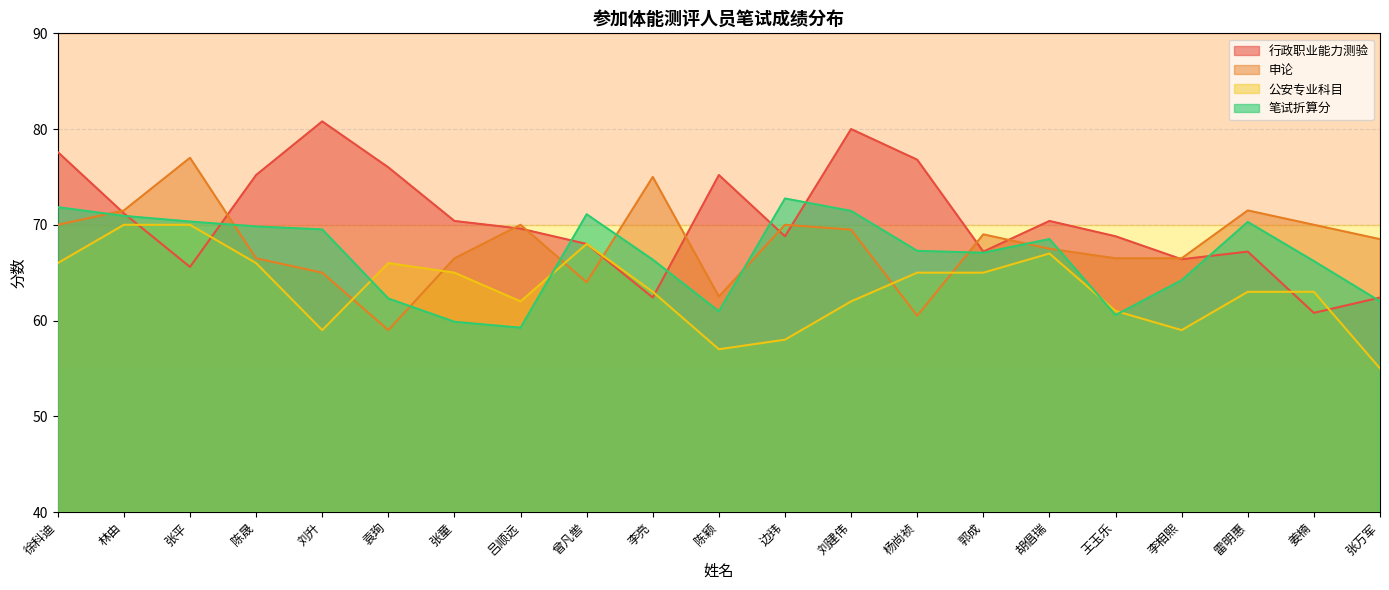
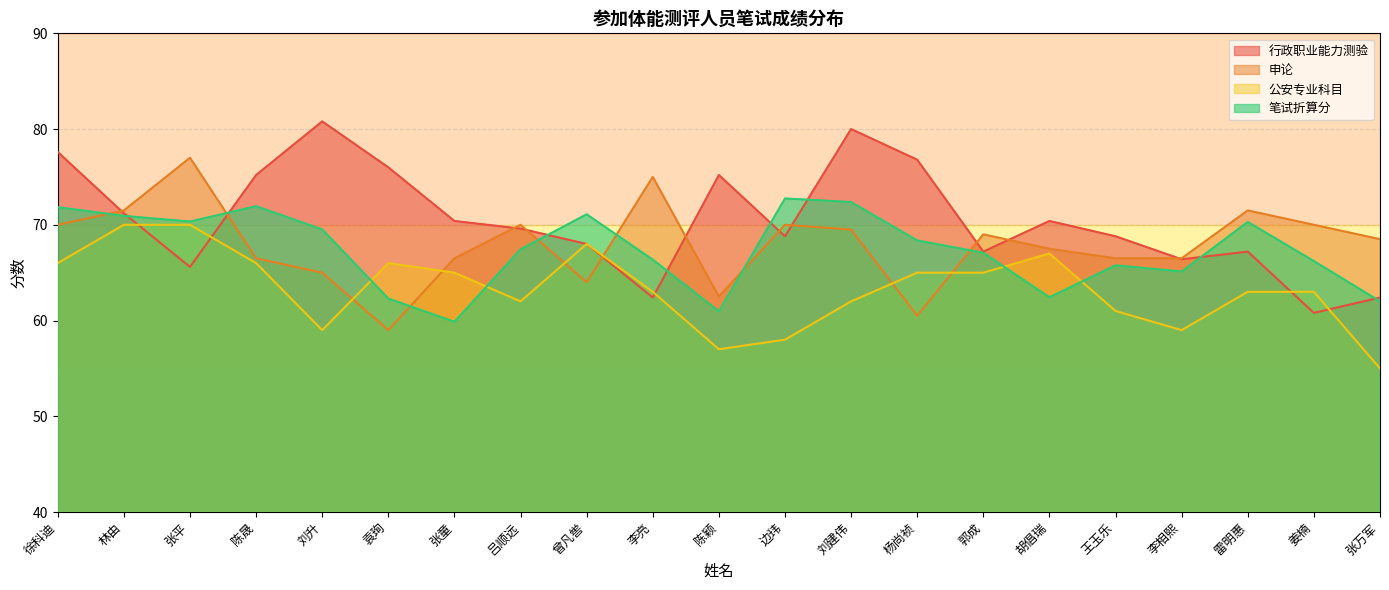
笔试折算分, 陈晟: 70 -> 72
笔试折算分, 吕顺远: 59 -> 67
笔试折算分, 刘建伟: 71 -> 72
笔试折算分, 杨尚祯: 67 -> 68
笔试折算分, 胡倡瑞: 69 -> 62
笔试折算分, 王玉乐: 61 -> 66
笔试折算分, 李相熙: 64 -> 65
